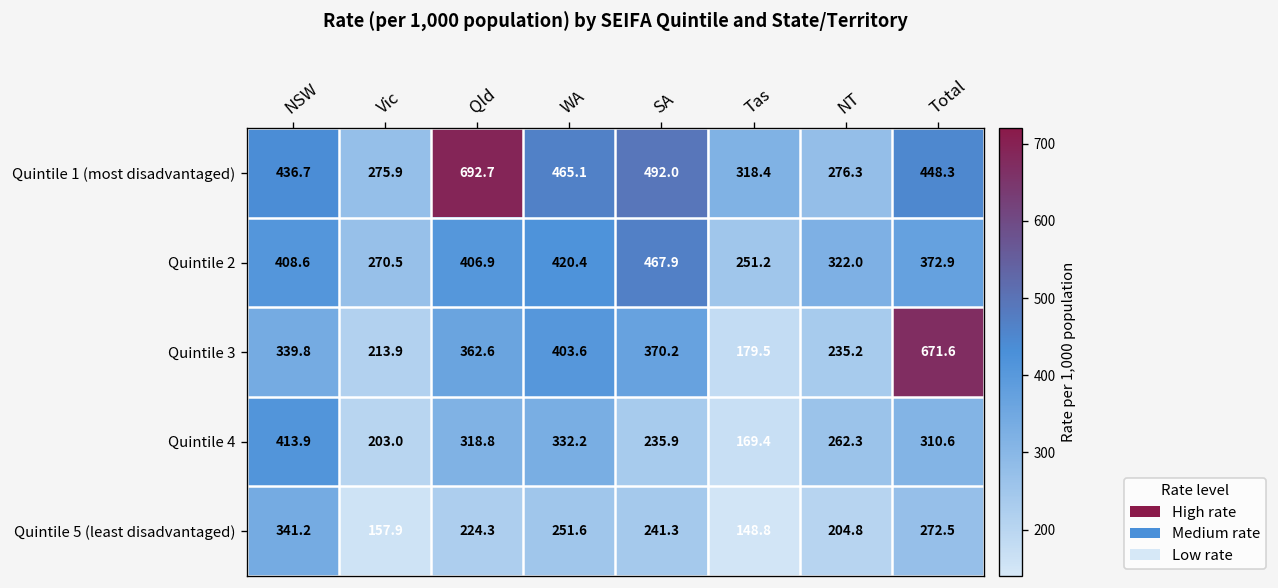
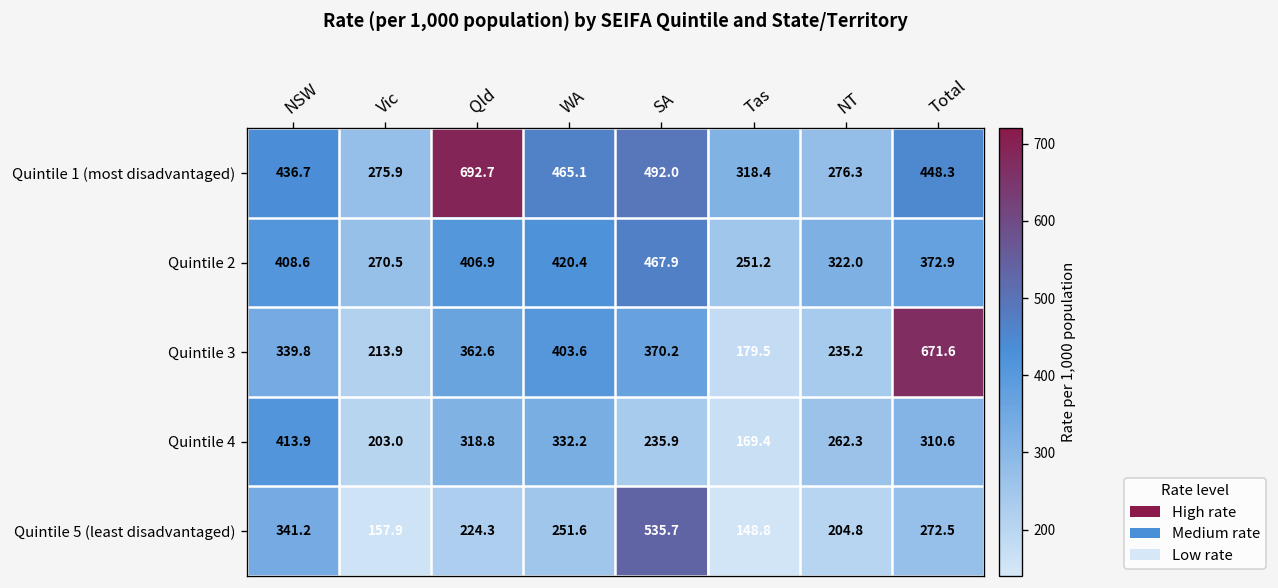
Quintile 5 (least disadvantaged), SA: 241.3 -> 535.7
